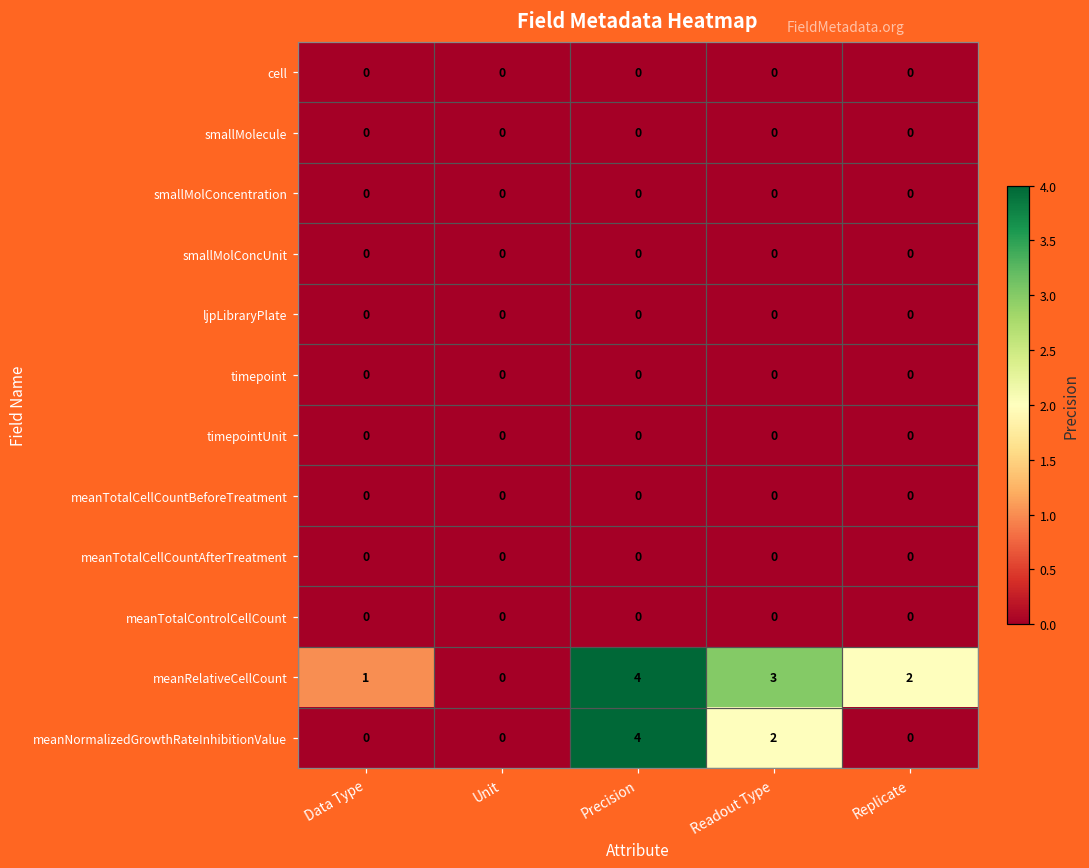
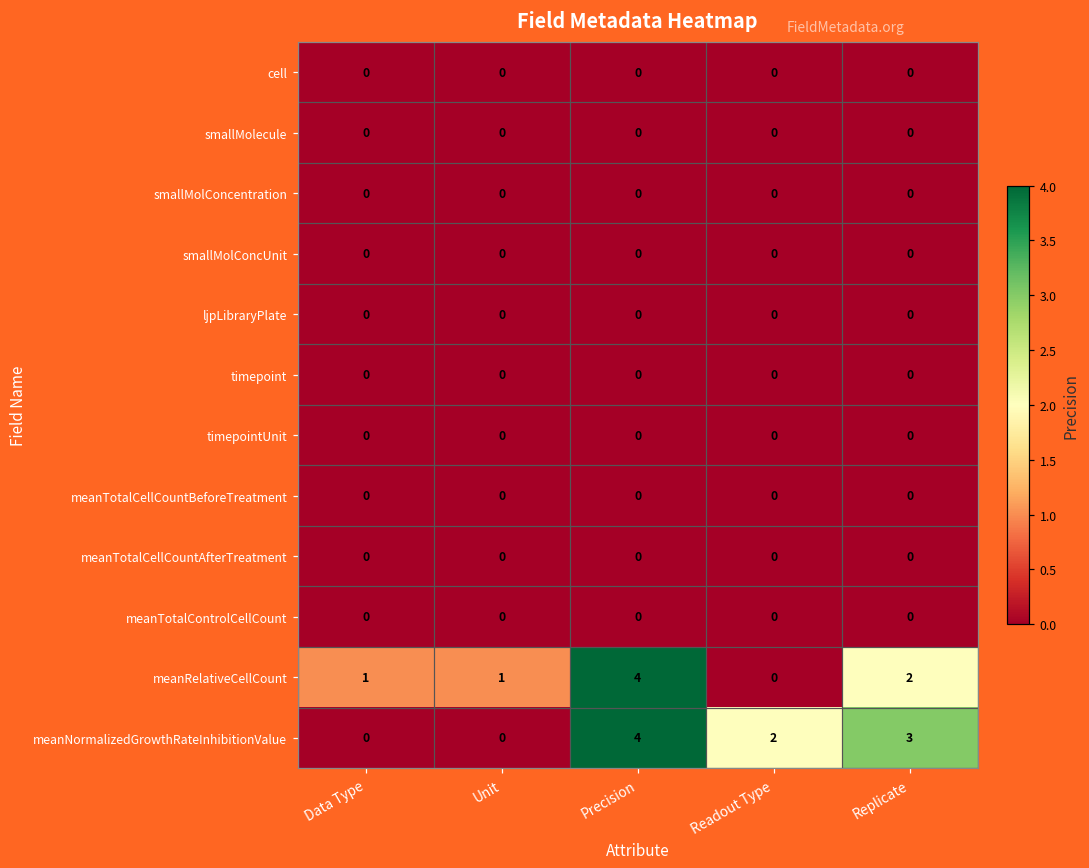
meanRelativeCellCount, Unit: 0 -> 1
meanRelativeCellCount, Readout Type: 3 -> 0
meanNormalizedGrowthRateInhibitionValue, Replicate: 0 -> 3
